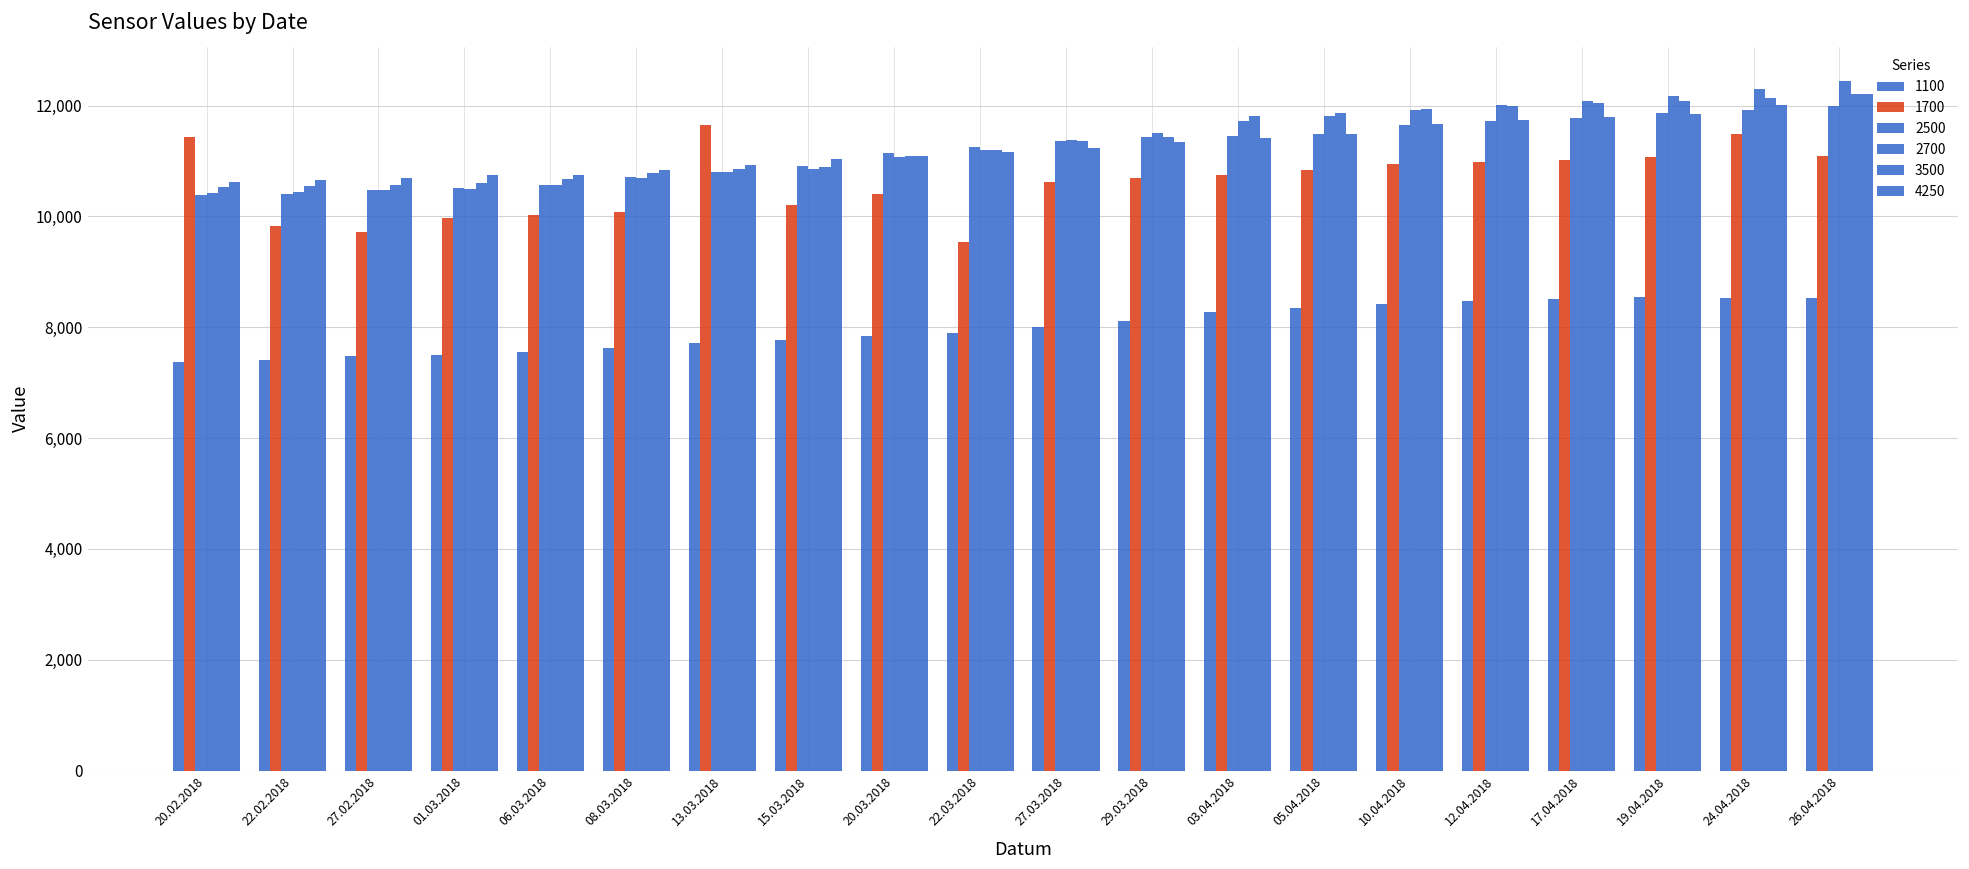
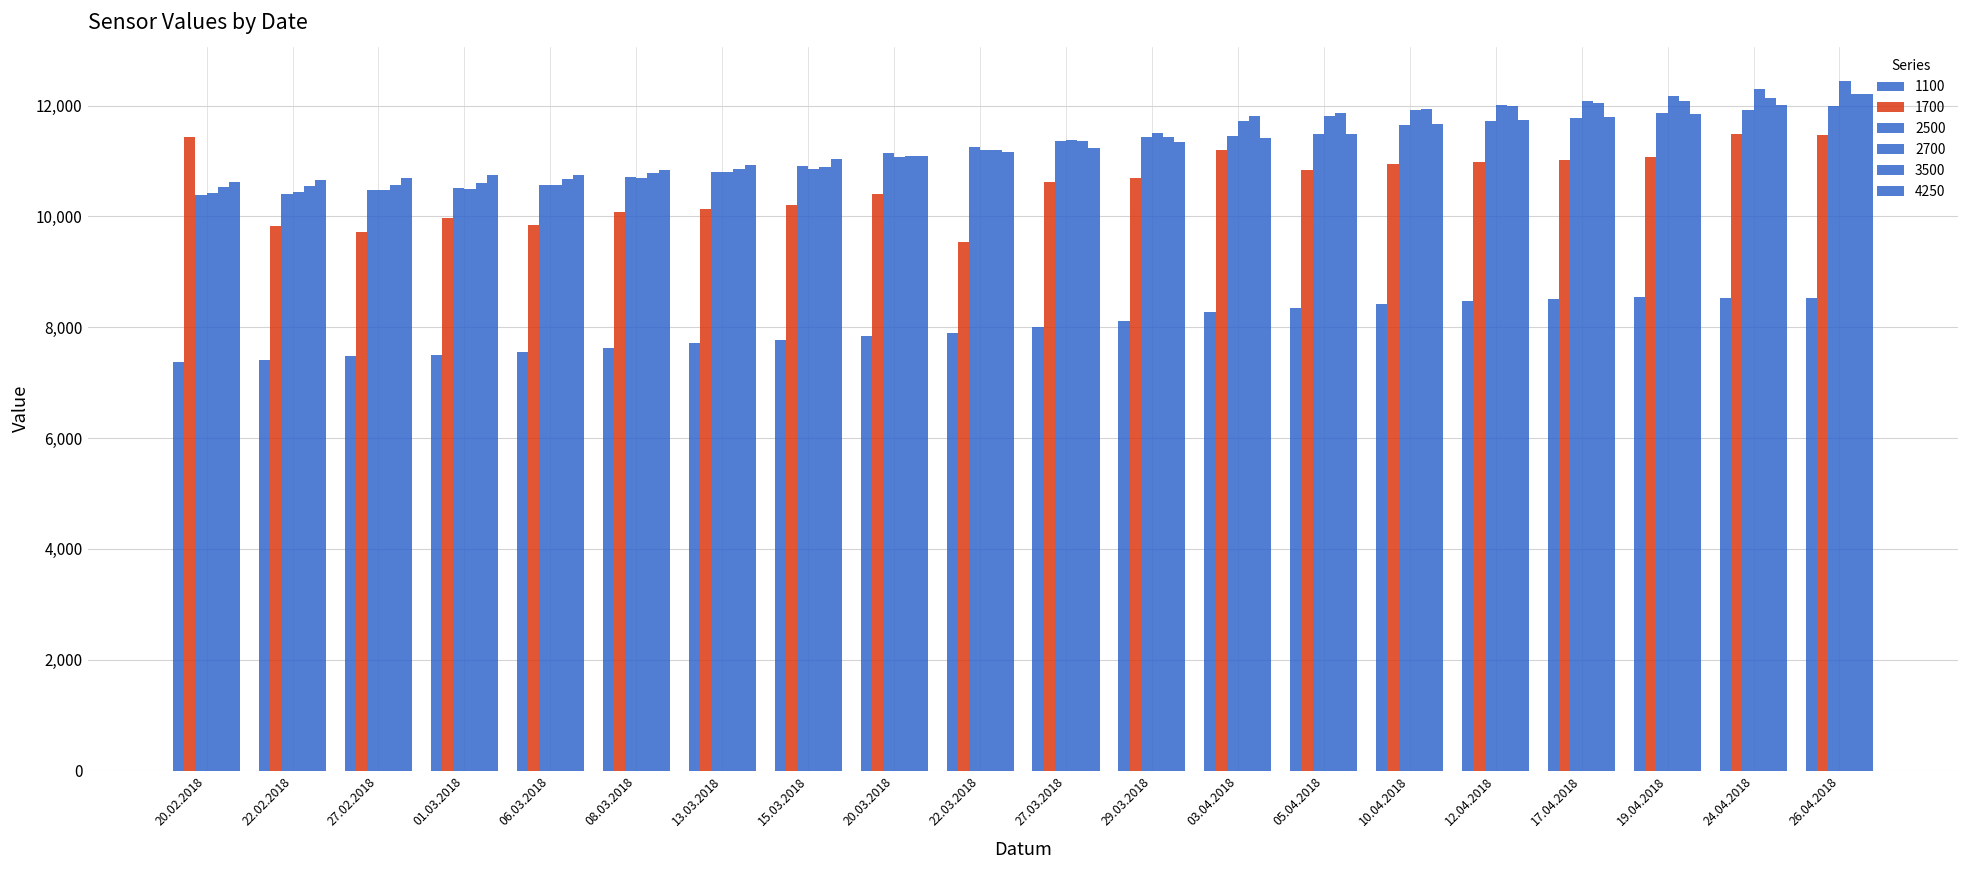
1700, 06.03.2018: 10,000 -> 9,800
1700, 13.03.2018: 11,600 -> 10,100
1700, 03.04.2018: 10,800 -> 11,200
1700, 26.04.2018: 11,100 -> 11,500
